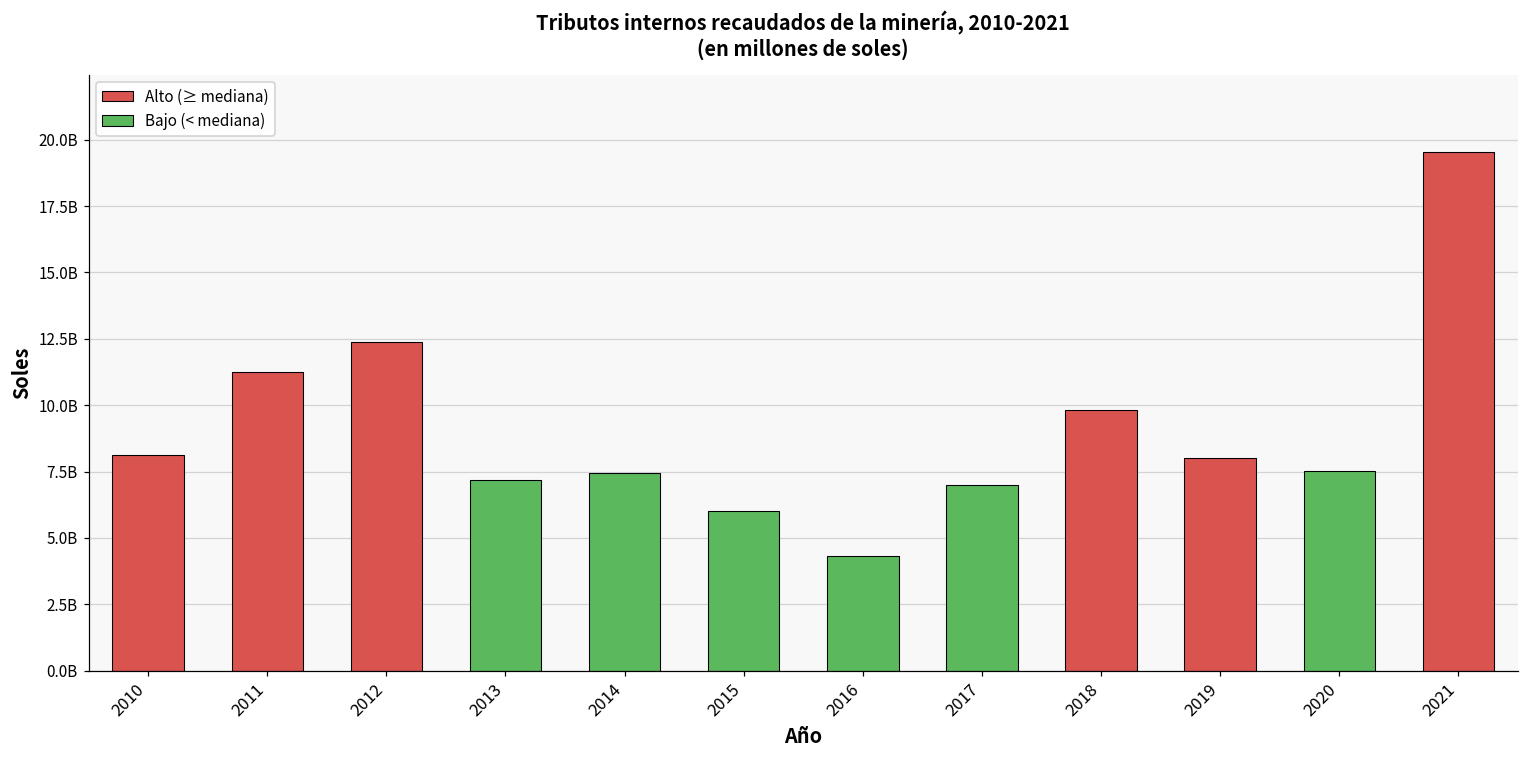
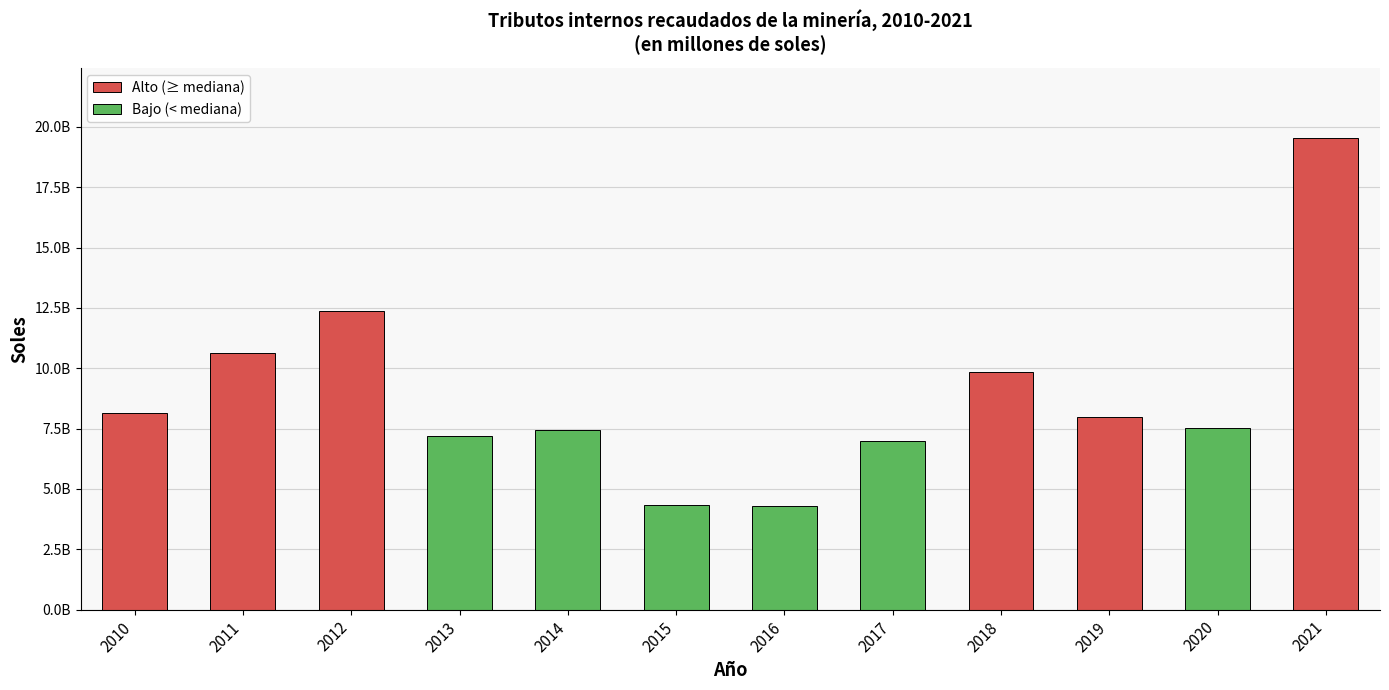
2011: 11300000000 -> 10600000000
2015: 6000000000 -> 4300000000
